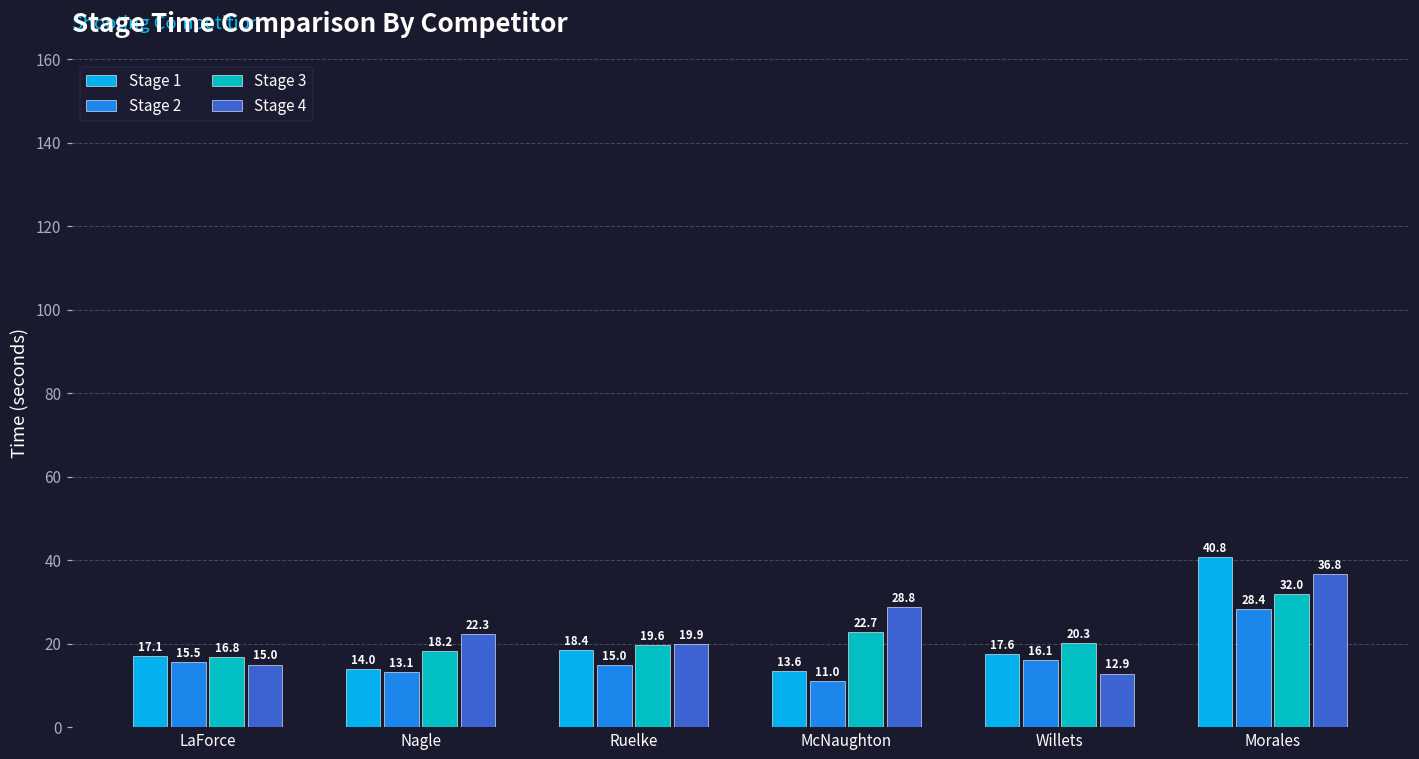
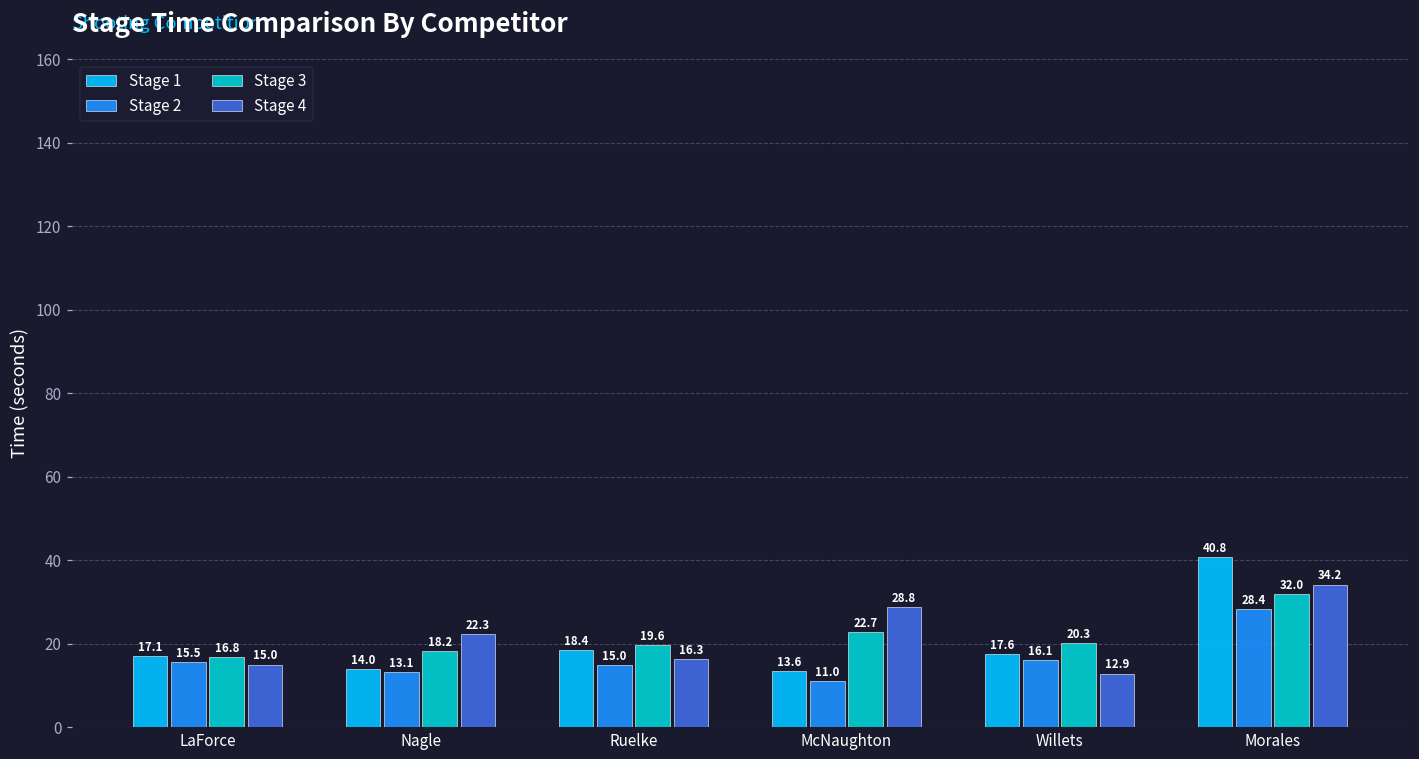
Stage 4, Ruelke: 19.9 -> 16.3
Stage 4, Morales: 36.8 -> 34.2
